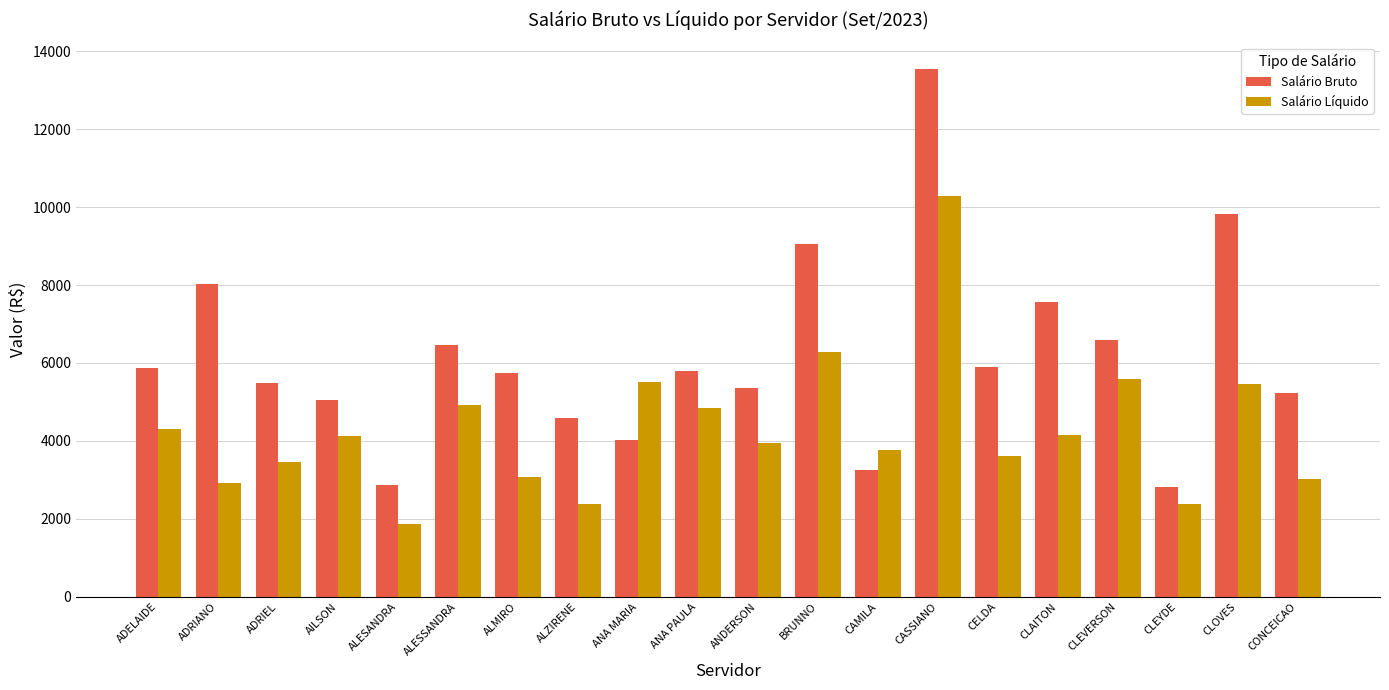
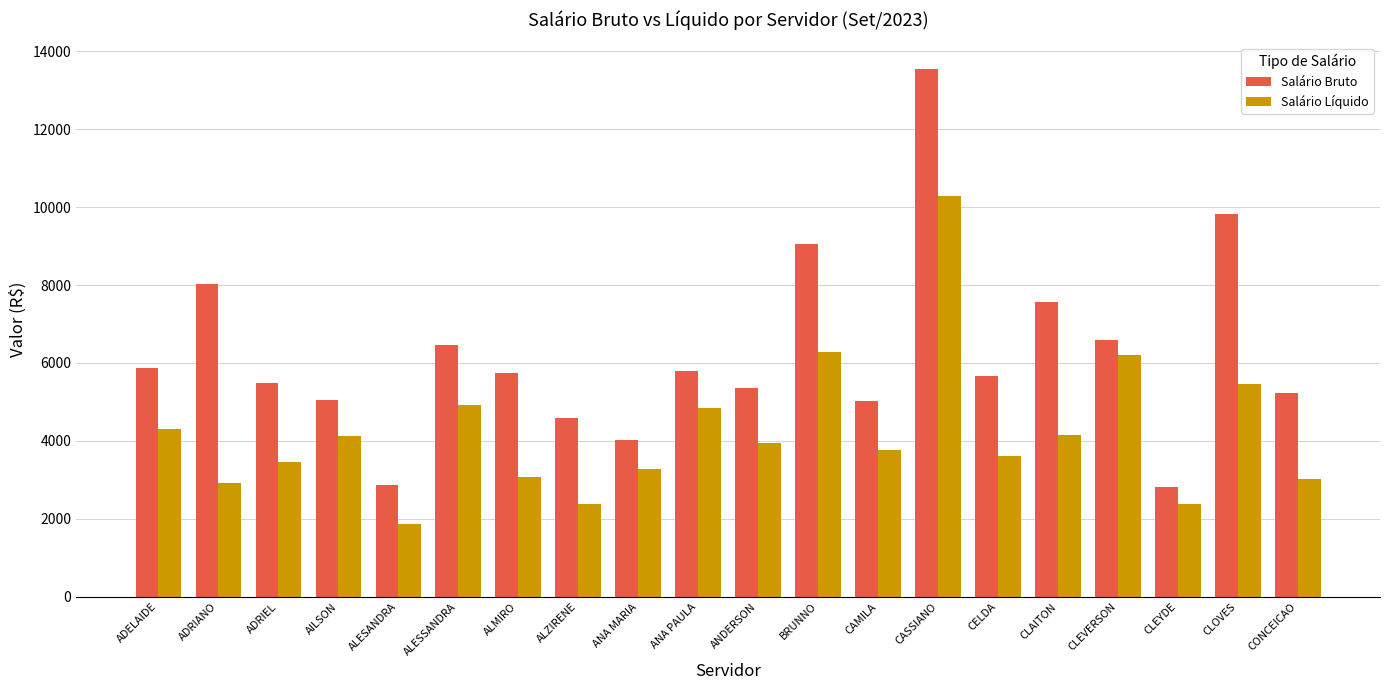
Salário Líquido, ANA MARIA: 5500 -> 3300
Salário Bruto, CAMILA: 3300 -> 5000
Salário Bruto, CELDA: 5900 -> 5700
Salário Líquido, CLEVERSON: 5600 -> 6200
